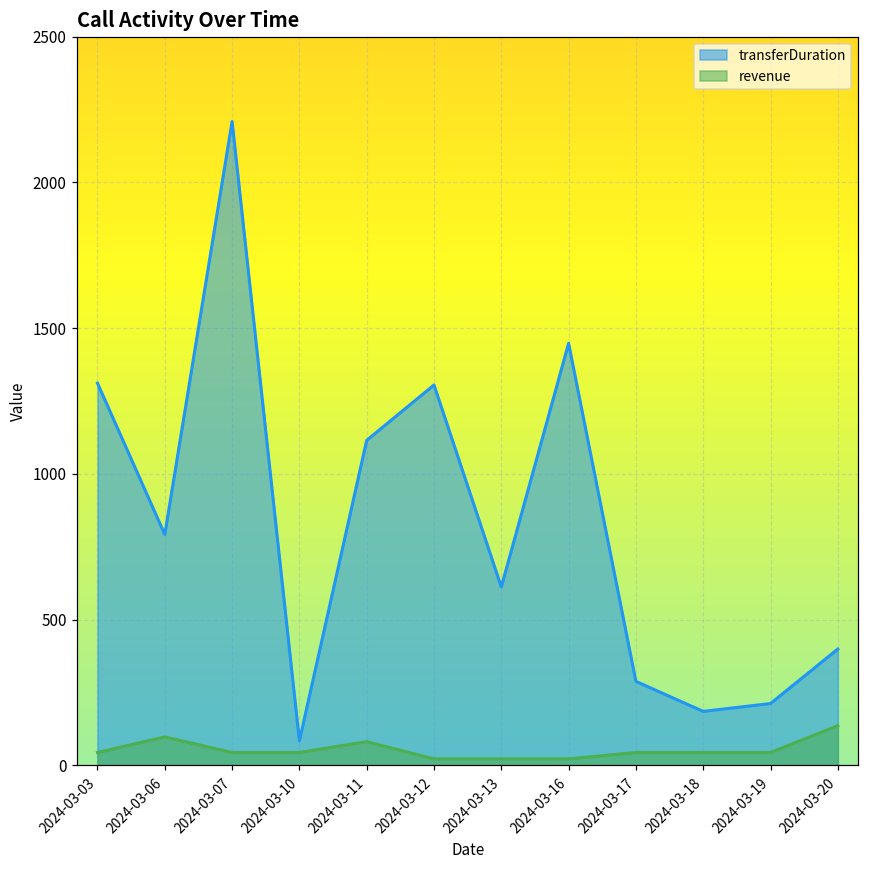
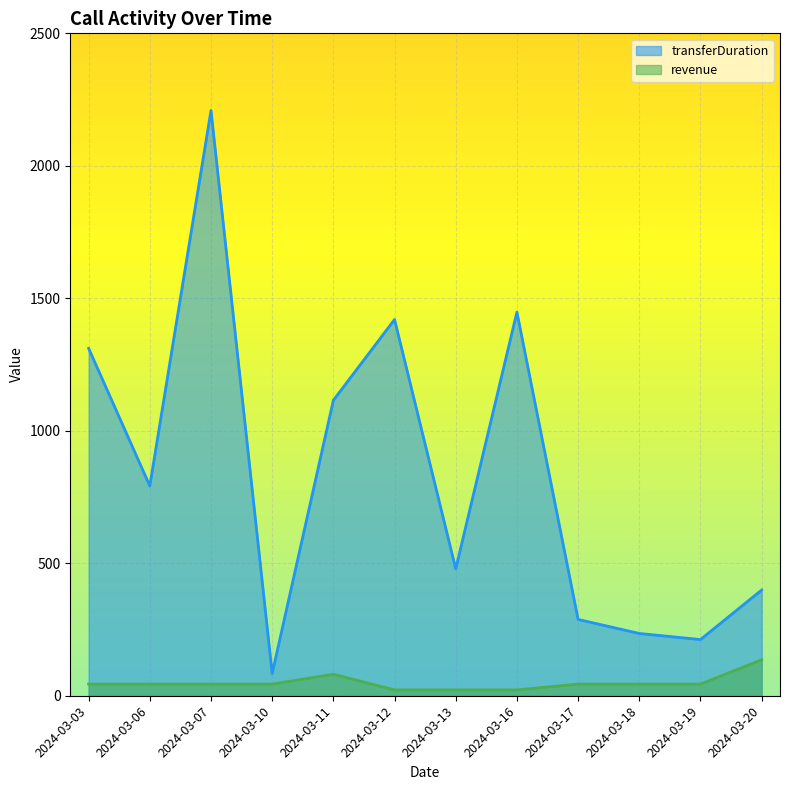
revenue, 2024-03-06: 100 -> 40
transferDuration, 2024-03-12: 1310 -> 1420
transferDuration, 2024-03-13: 610 -> 480
transferDuration, 2024-03-18: 190 -> 240
